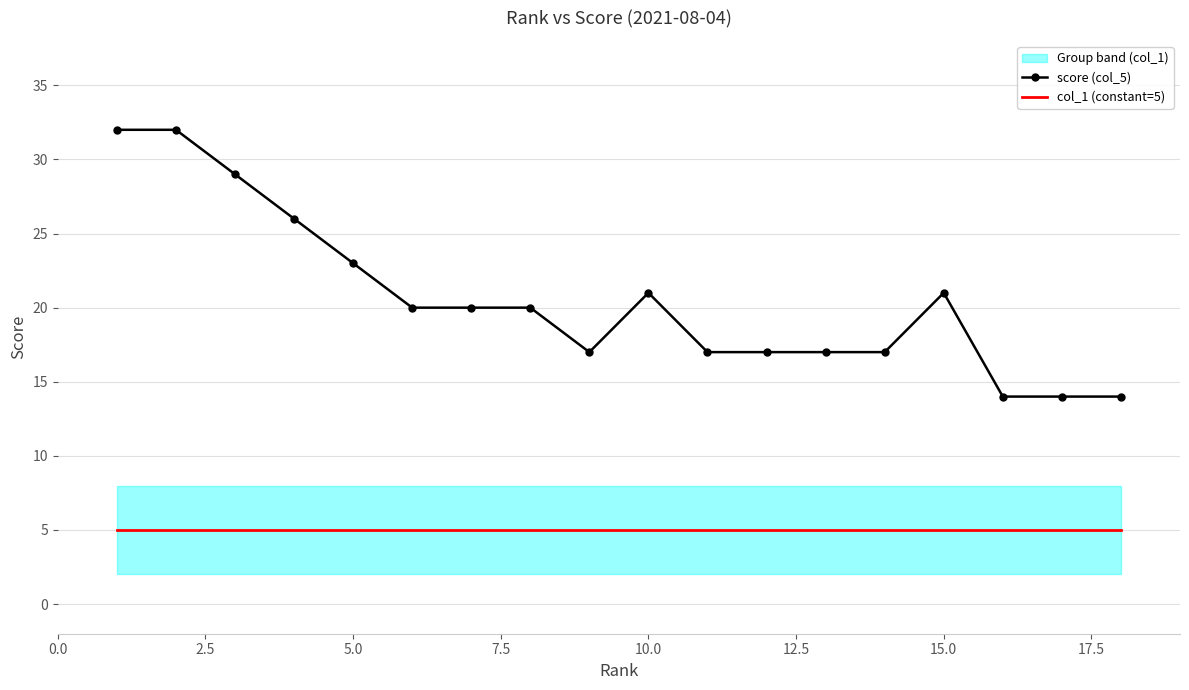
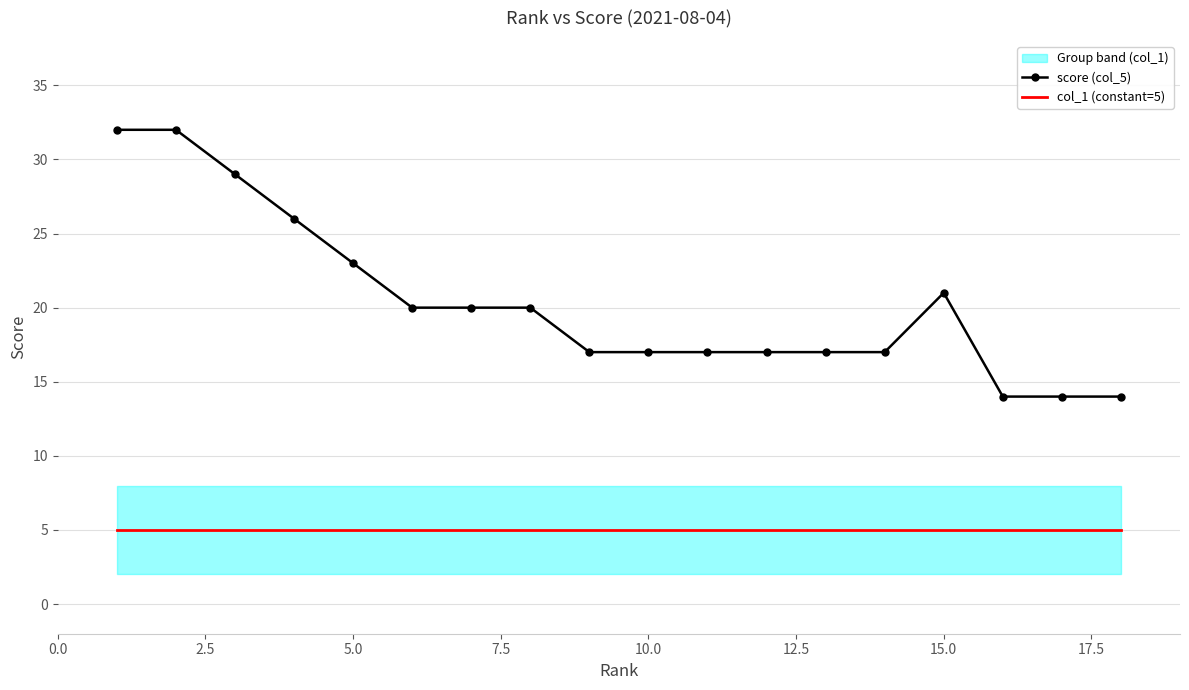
score (col_5), 10.0: 21 -> 17
